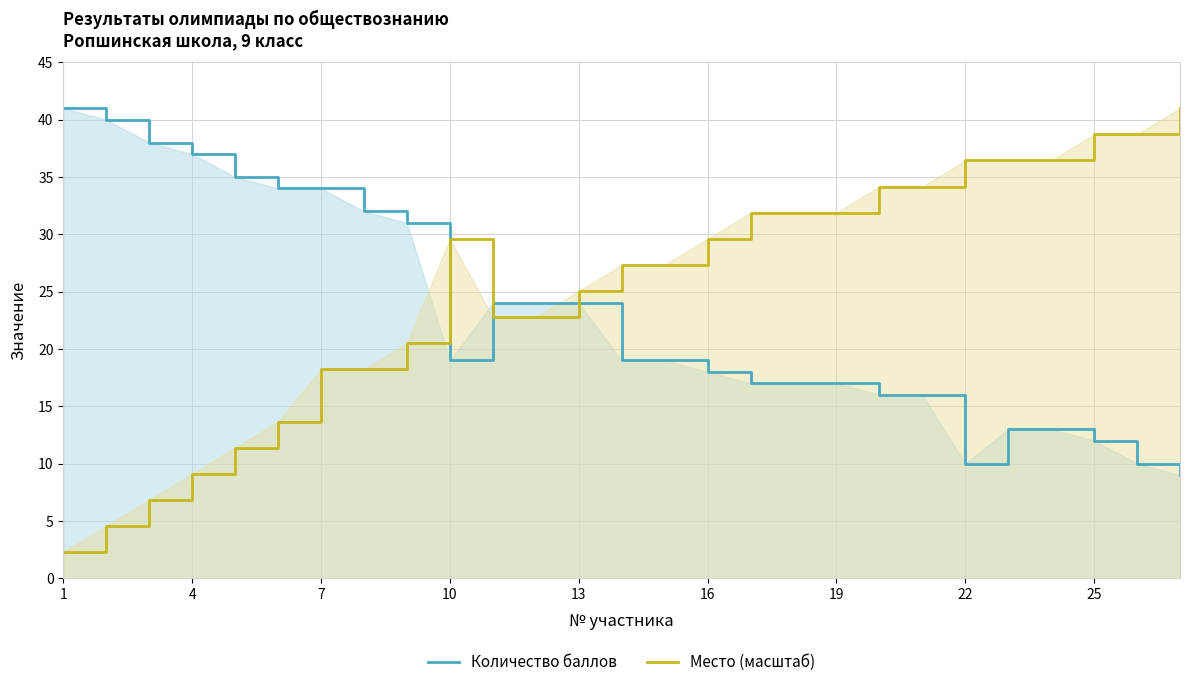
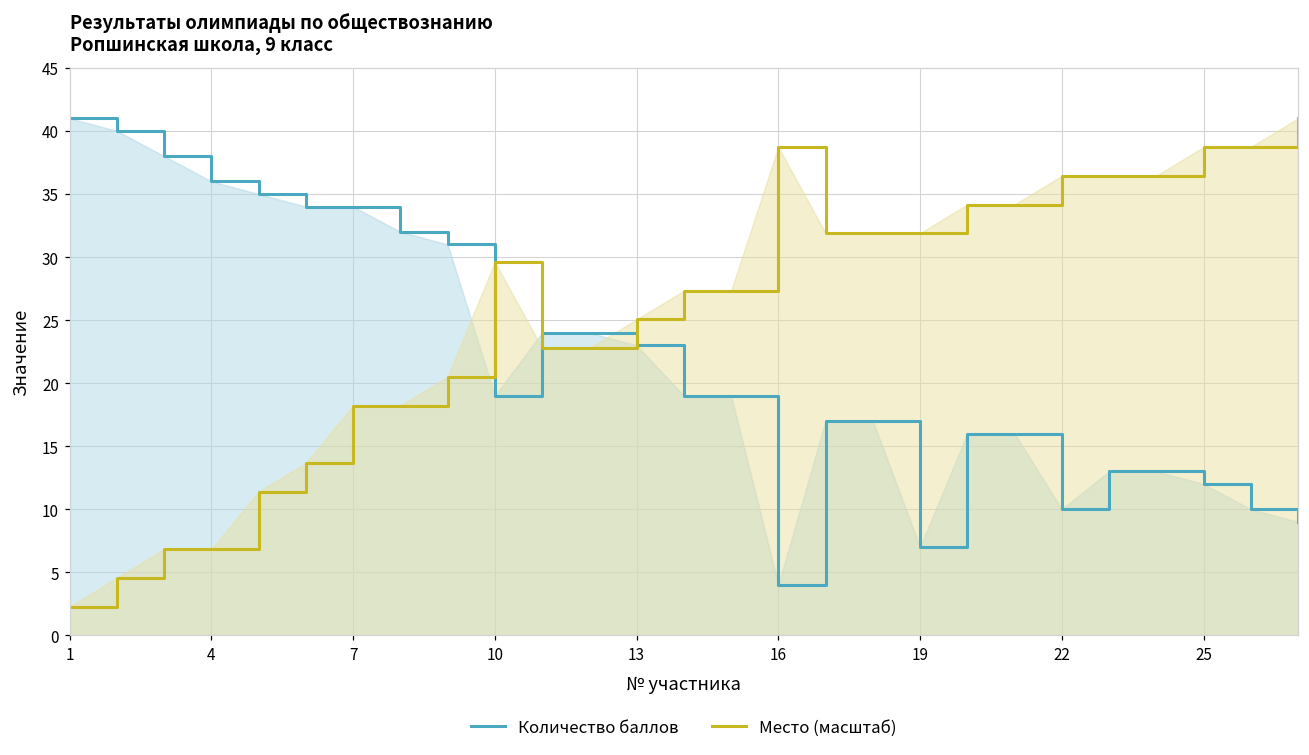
Количество баллов, 4: 37 -> 36
Место (масштаб), 4: 9.1 -> 6.8
Количество баллов, 13: 24 -> 23
Количество баллов, 16: 18 -> 4
Место (масштаб), 16: 29.6 -> 38.7
Количество баллов, 19: 17 -> 7
